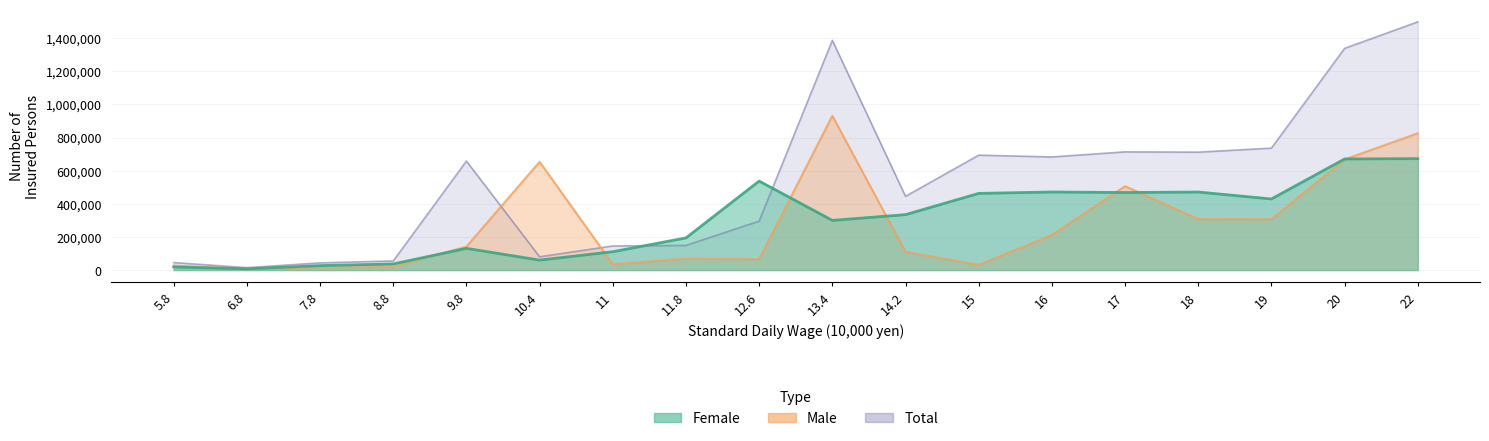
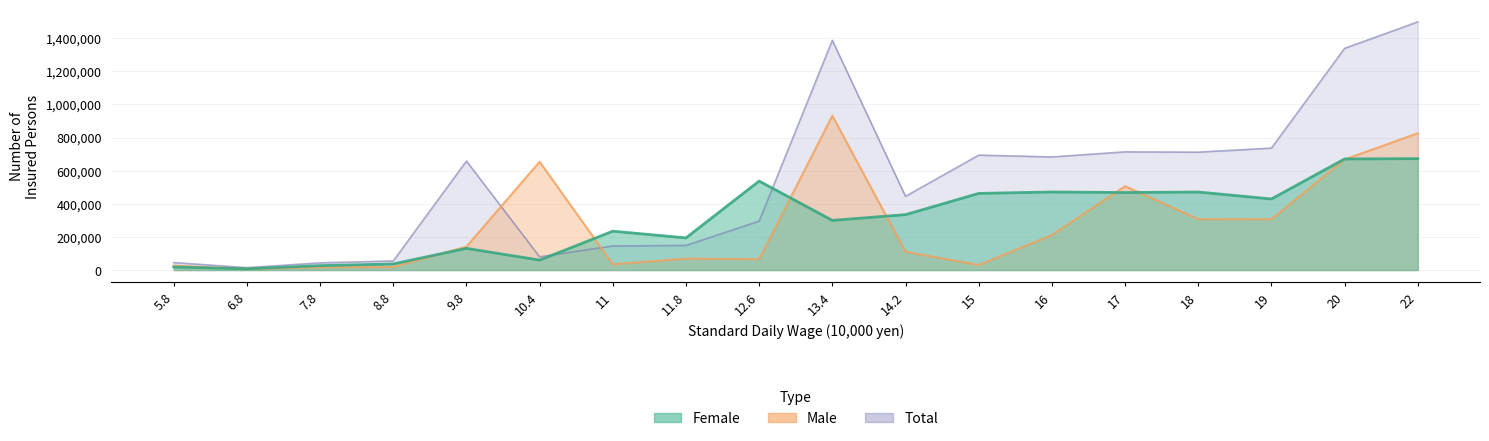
Female, 11: 110,000 -> 230,000
